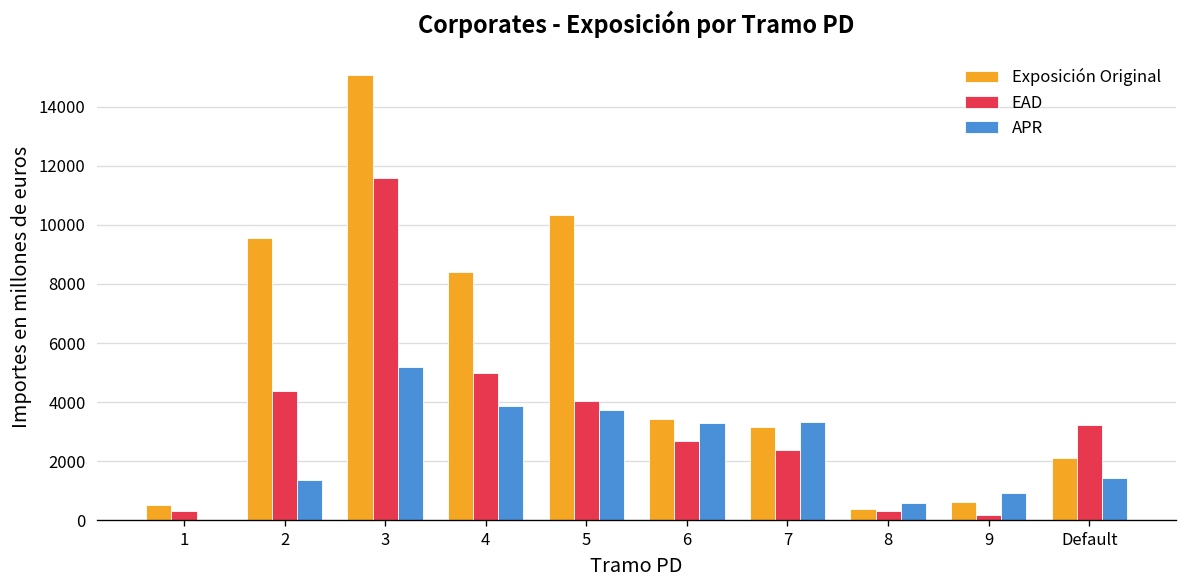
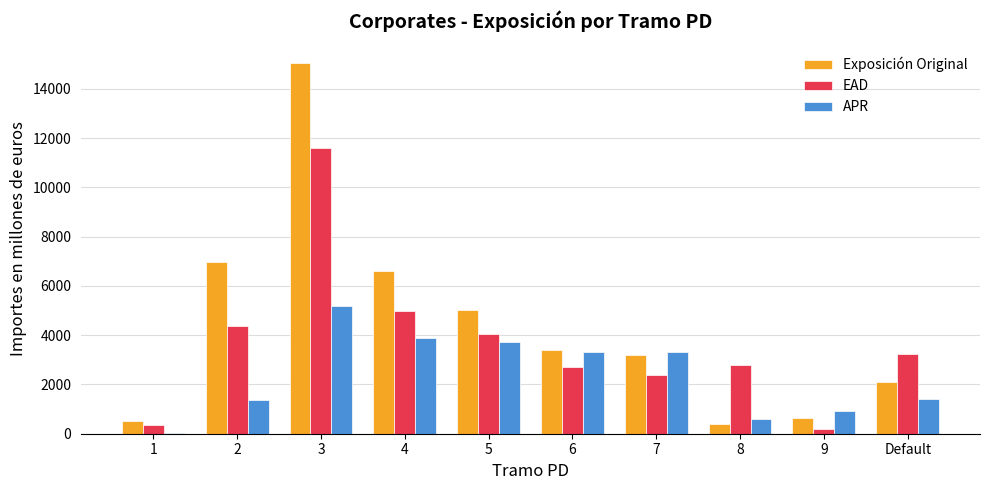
Exposición Original, 2: 9600 -> 7000
Exposición Original, 4: 8400 -> 6600
Exposición Original, 5: 10300 -> 5000
EAD, 8: 300 -> 2800
